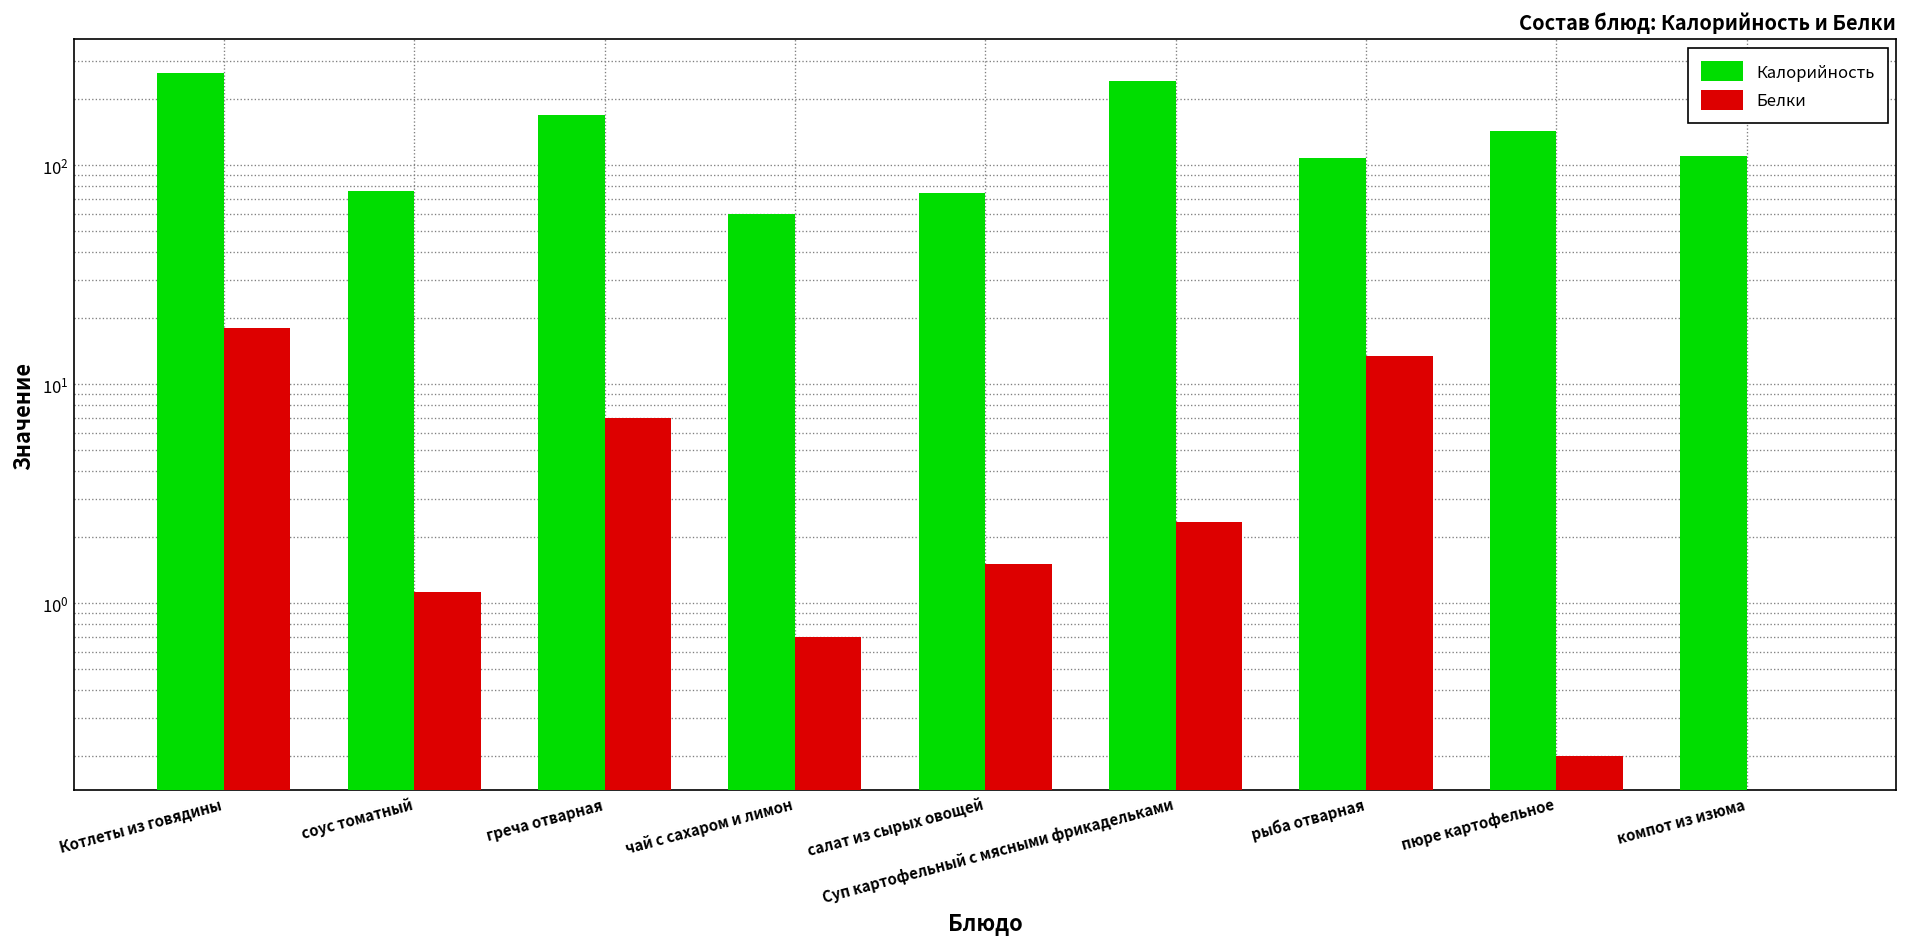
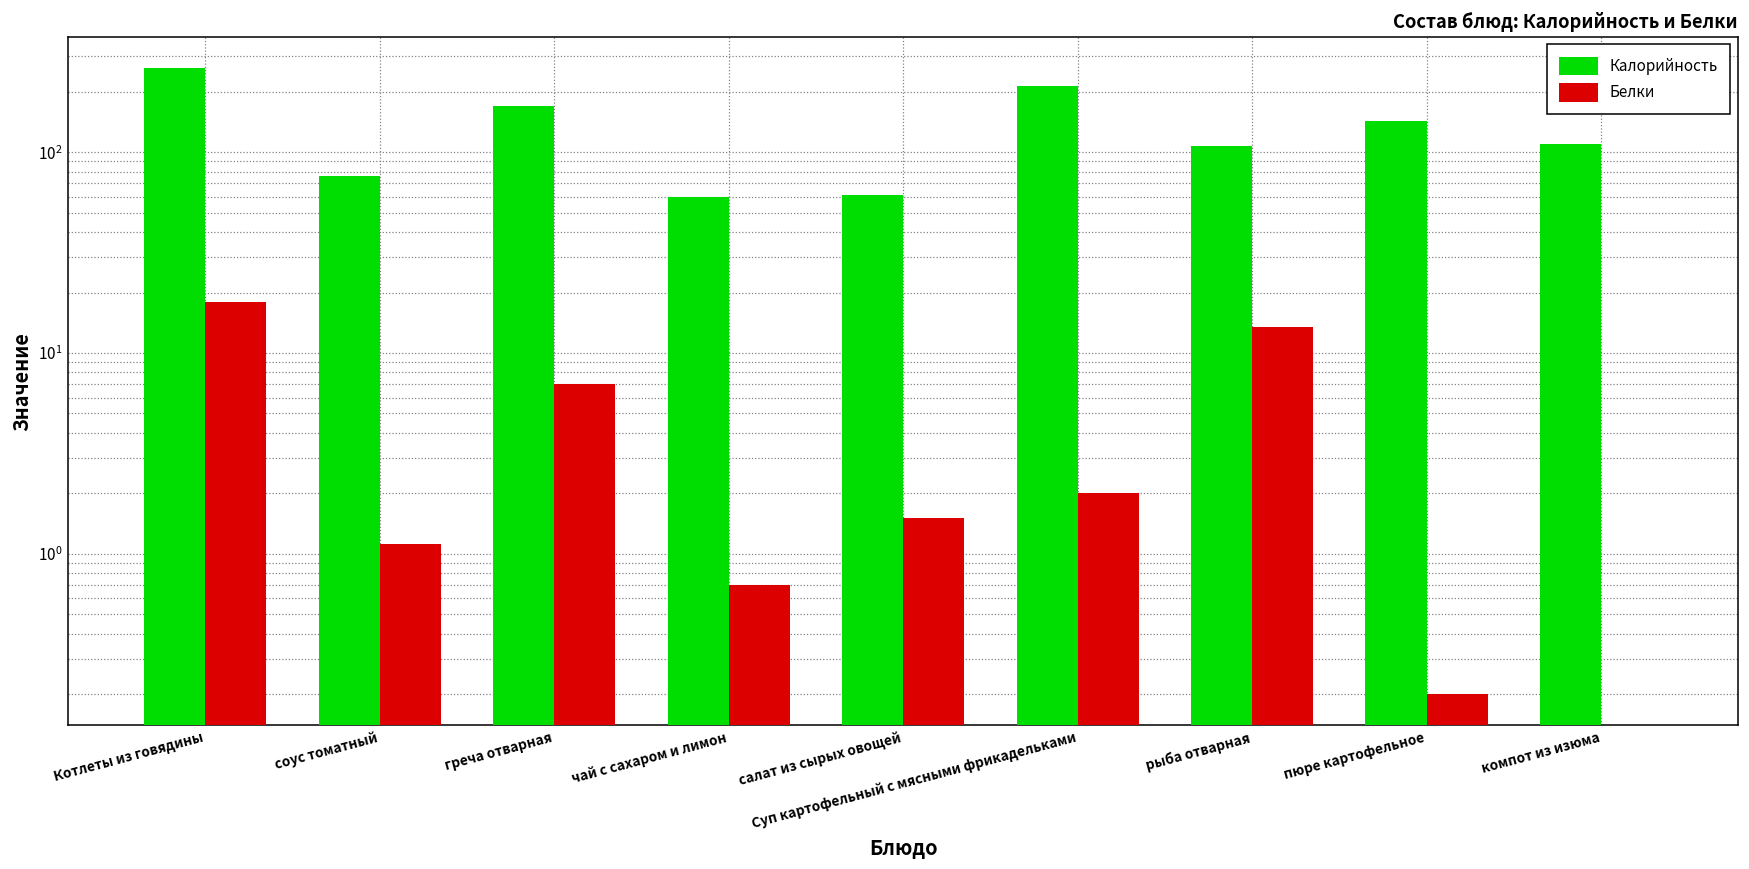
Калорийность, салат из сырых овощей: 75 -> 61
Калорийность, Суп картофельный с мясными фрикадельками: 240 -> 210
Белки, Суп картофельный с мясными фрикадельками: 2.4 -> 2.0
